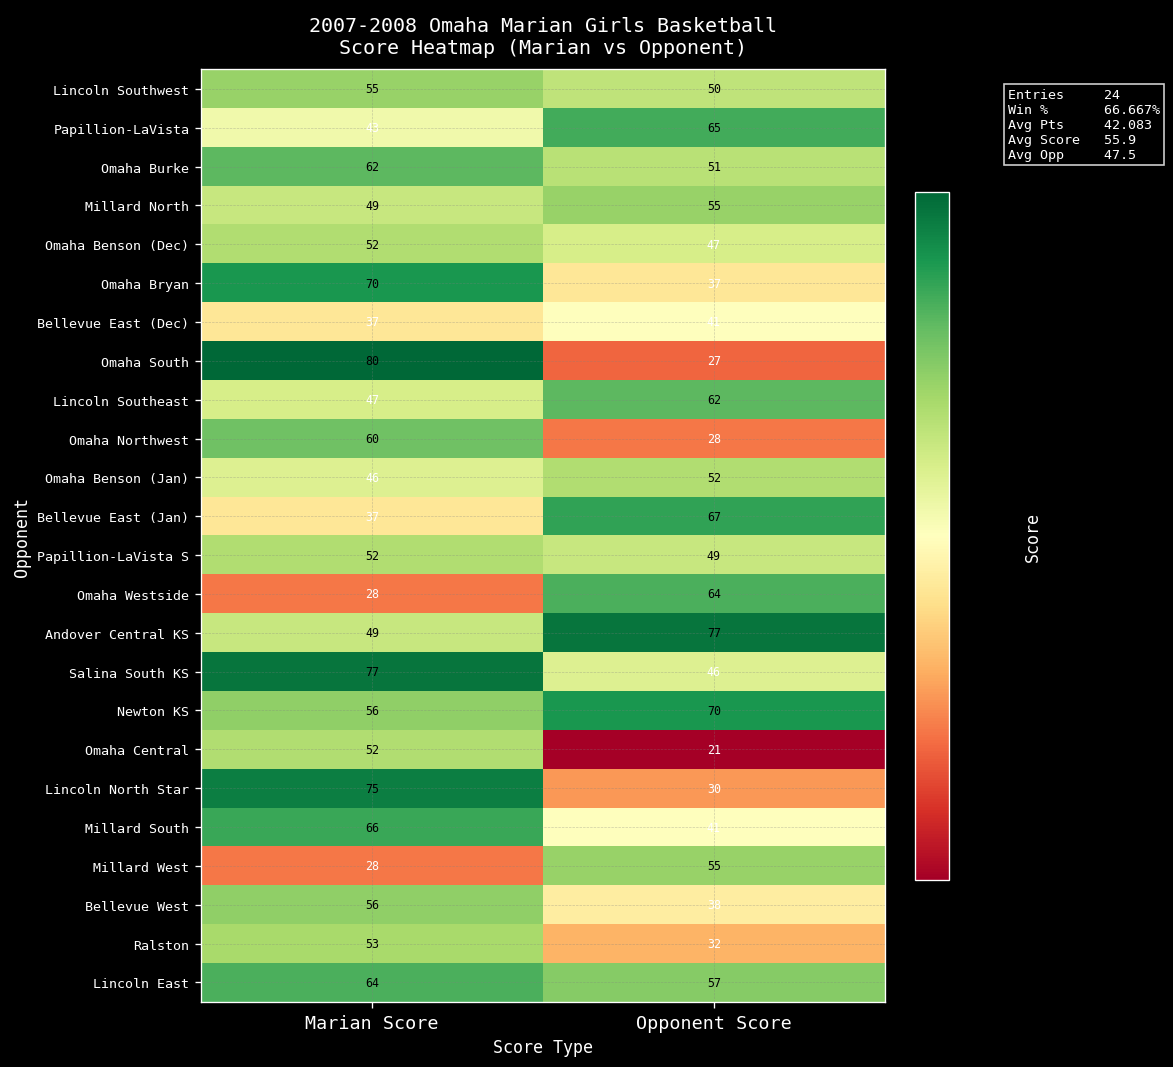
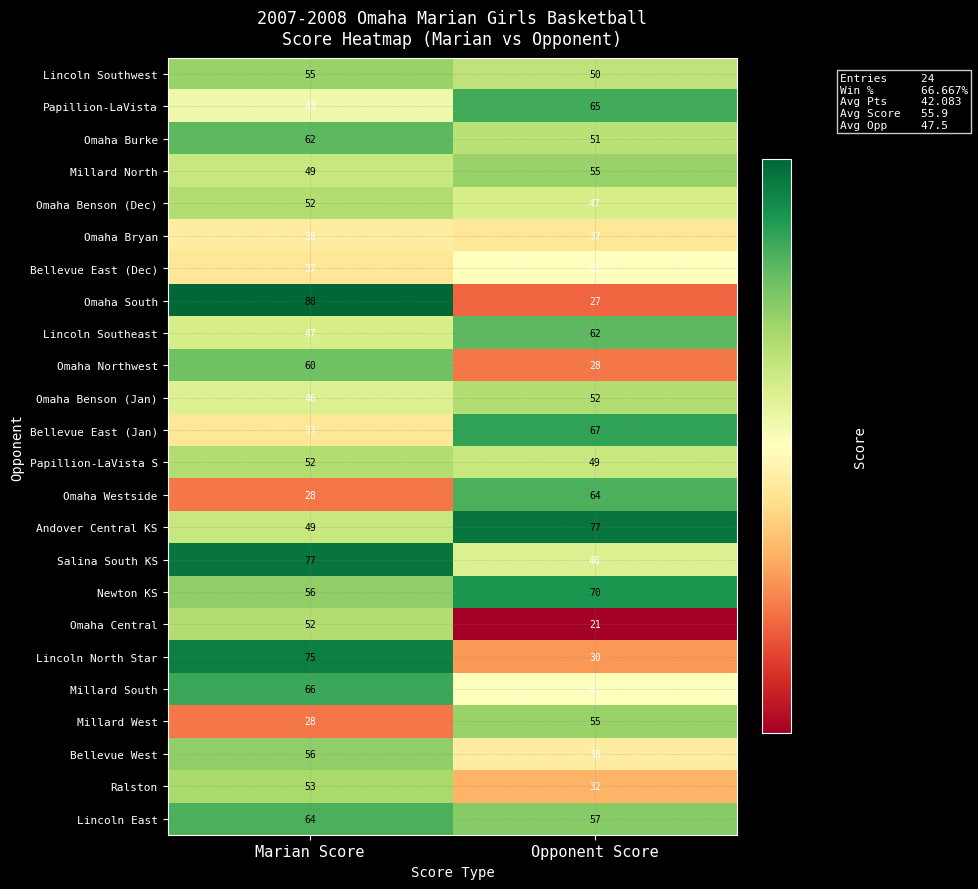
Omaha Bryan, Marian Score: 70 -> 38
